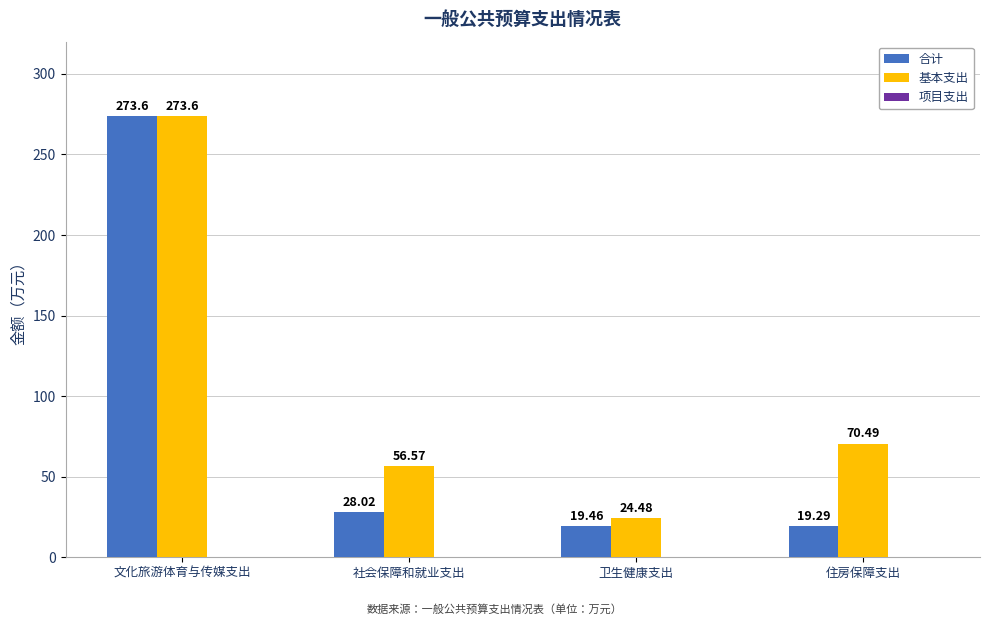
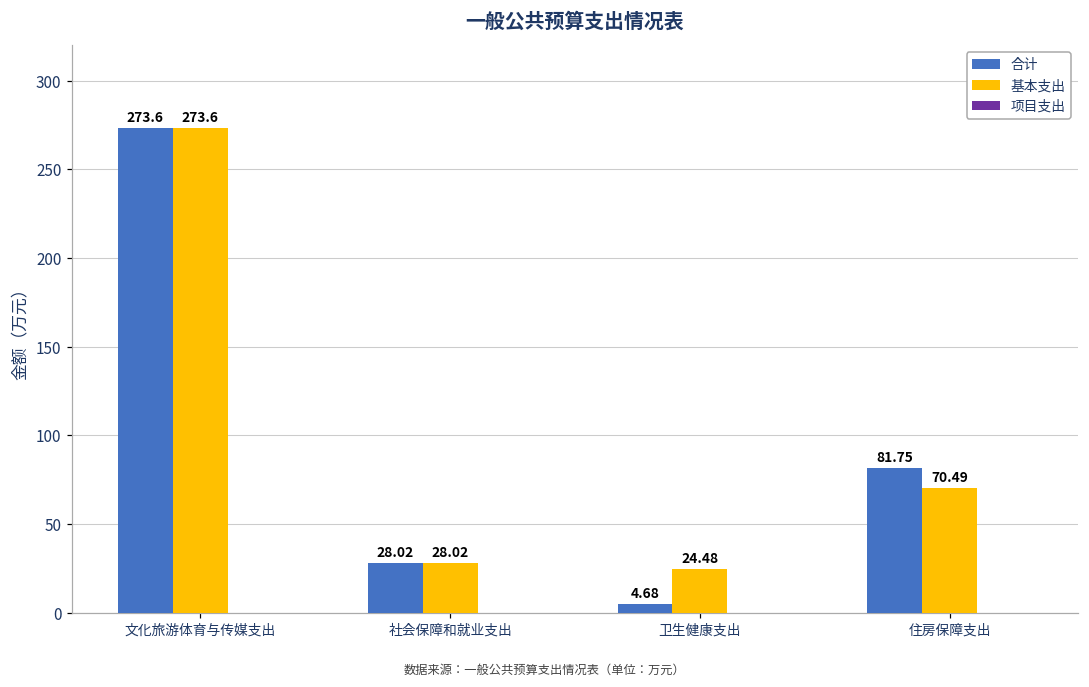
基本支出, 社会保障和就业支出: 56.57 -> 28.02
合计, 卫生健康支出: 19.46 -> 4.68
合计, 住房保障支出: 19.29 -> 81.75
